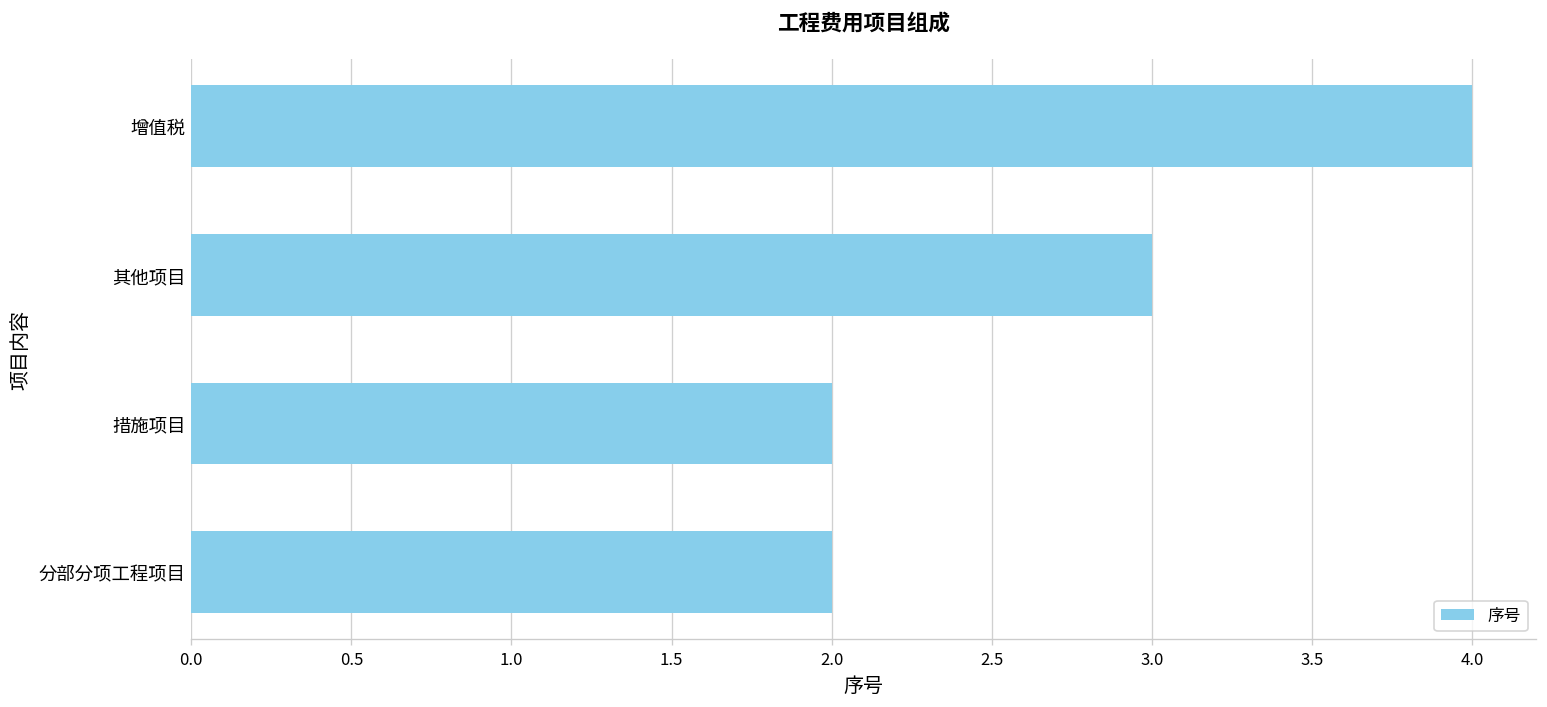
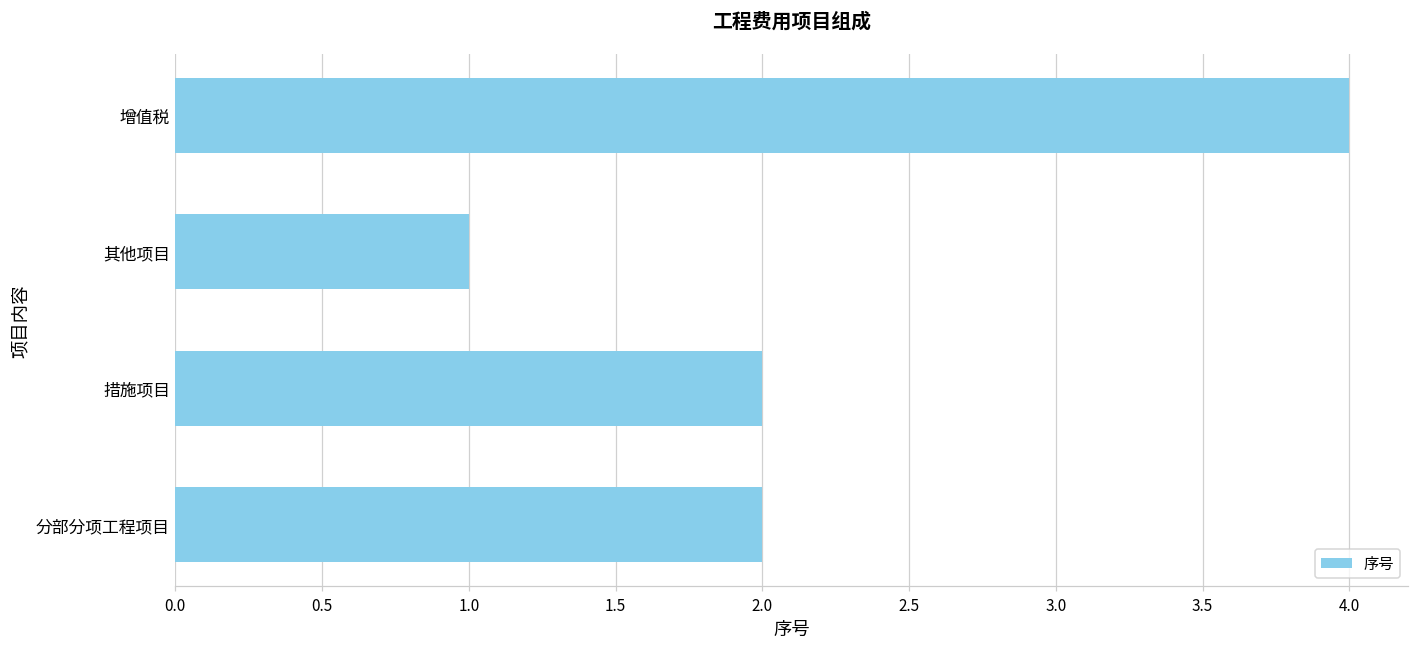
其他项目: 3 -> 1
